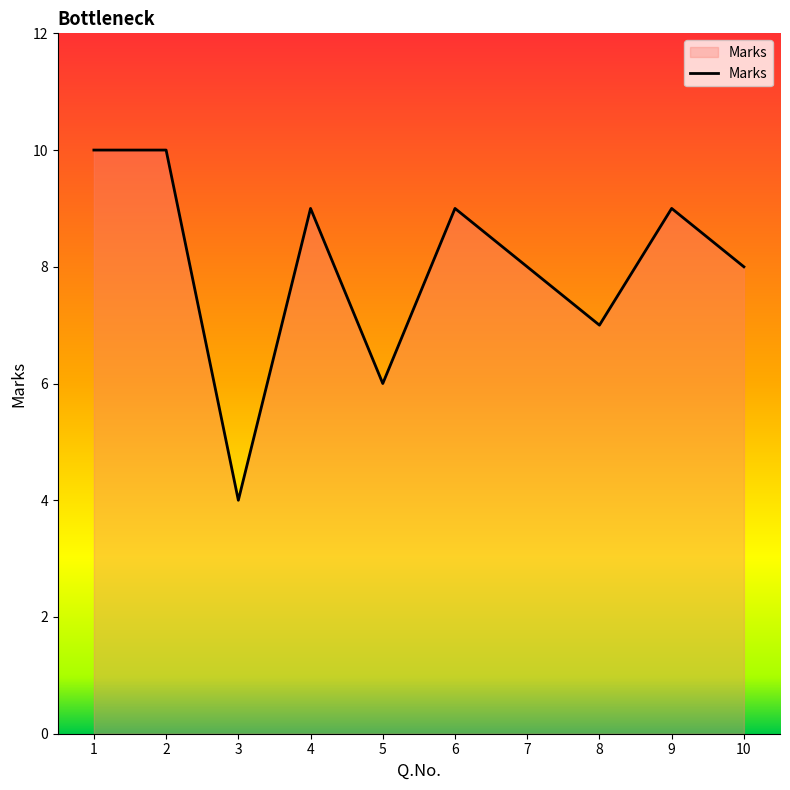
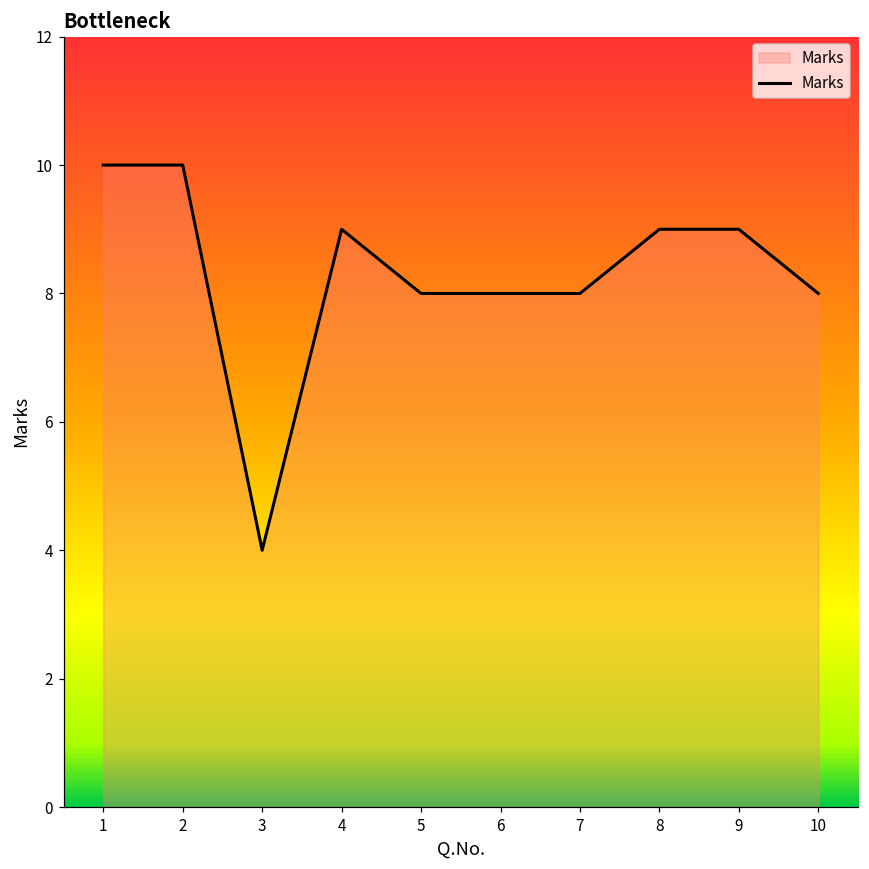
5: 6 -> 8
6: 9 -> 8
8: 7 -> 9
